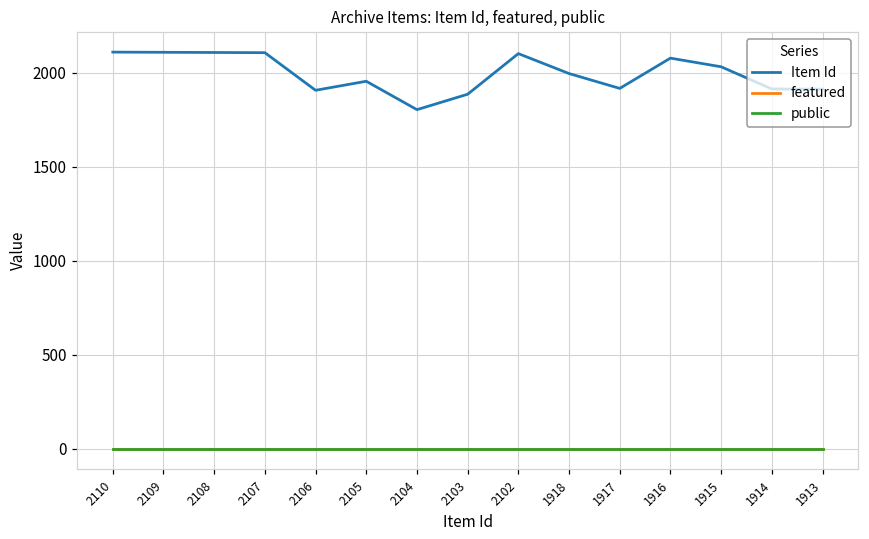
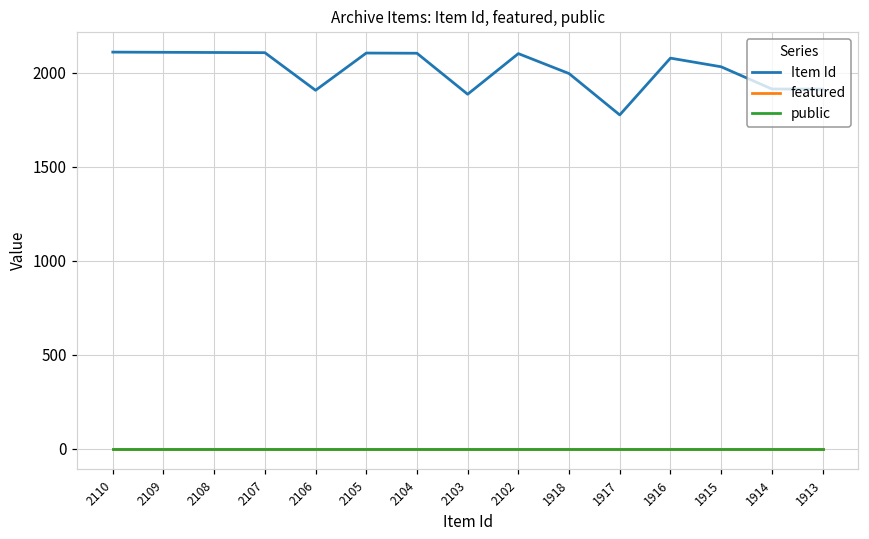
Item Id, 2105: 1960 -> 2110
Item Id, 2104: 1800 -> 2100
Item Id, 1917: 1920 -> 1780
